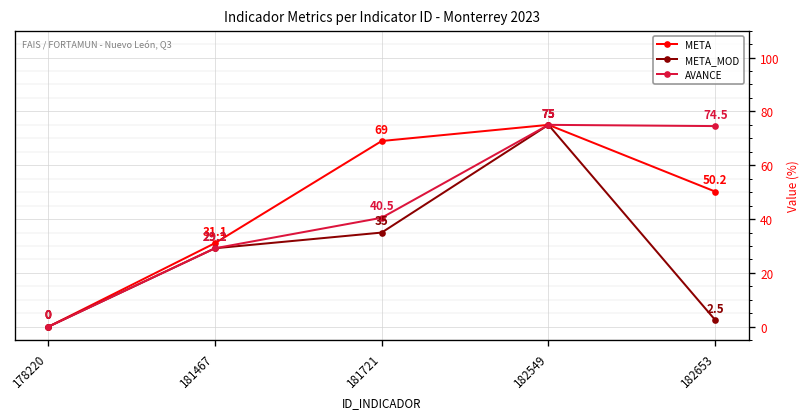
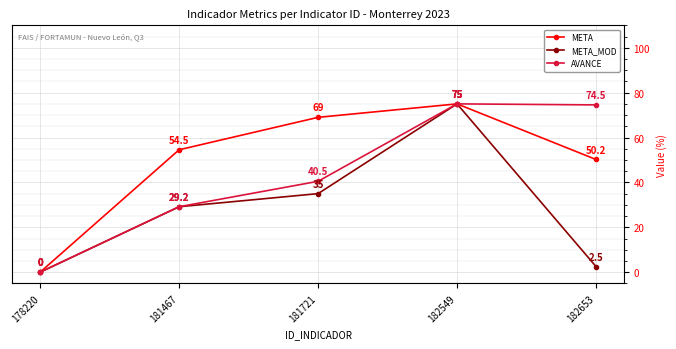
META, 181467: 31.1 -> 54.5
